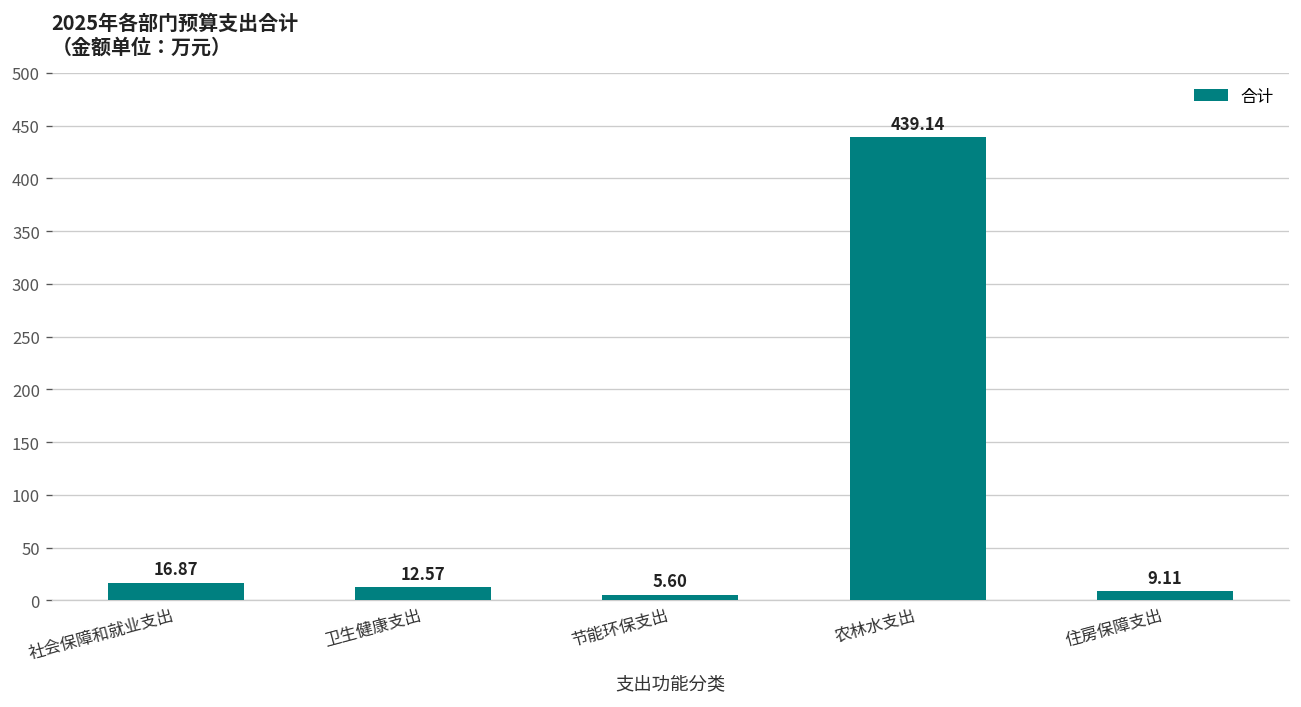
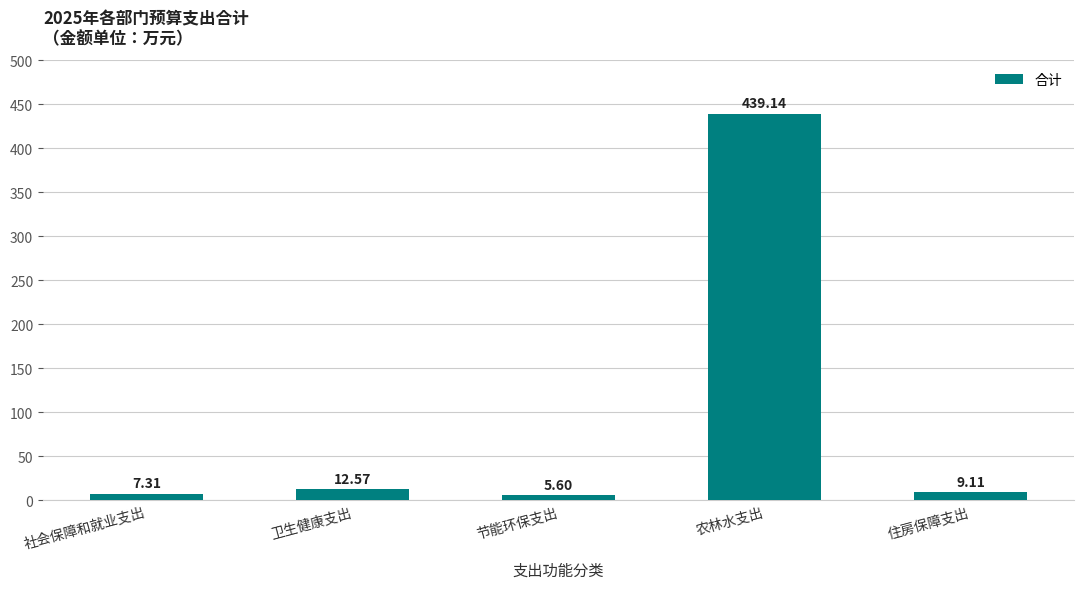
社会保障和就业支出: 16.87 -> 7.31
